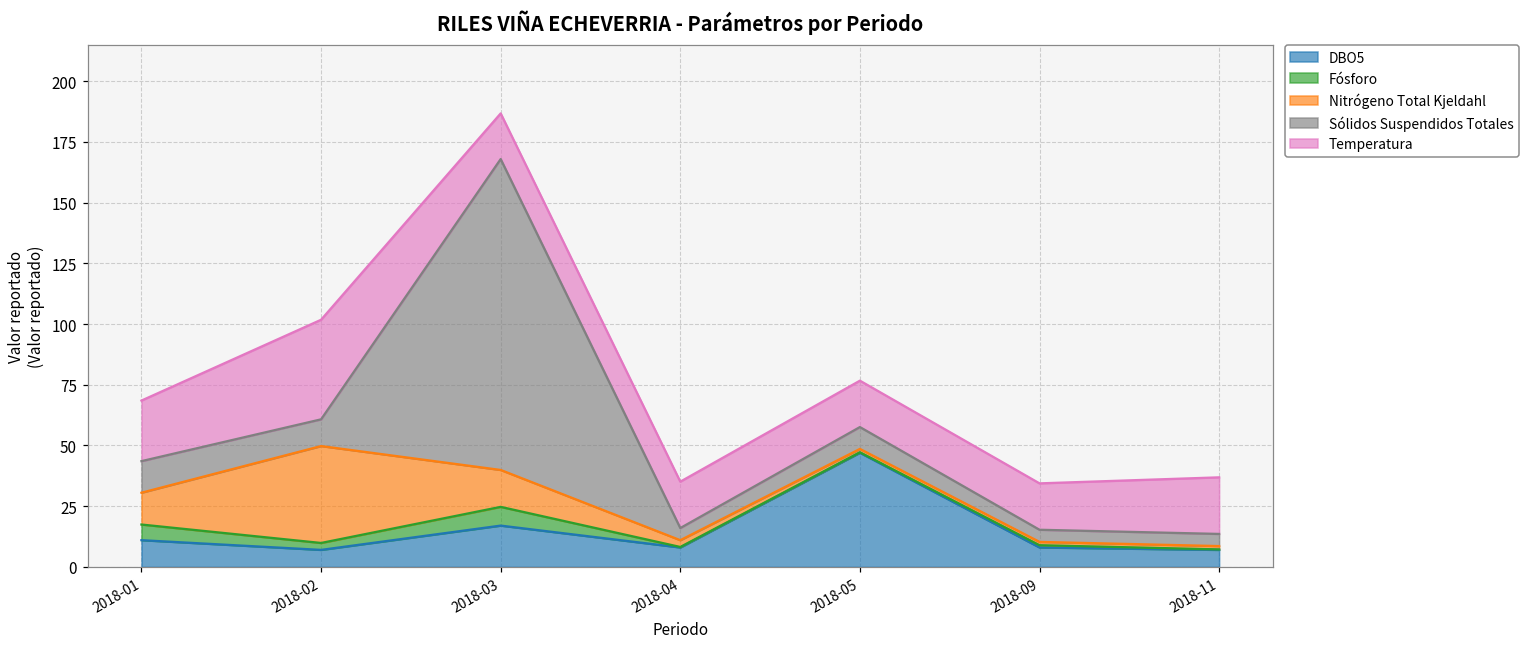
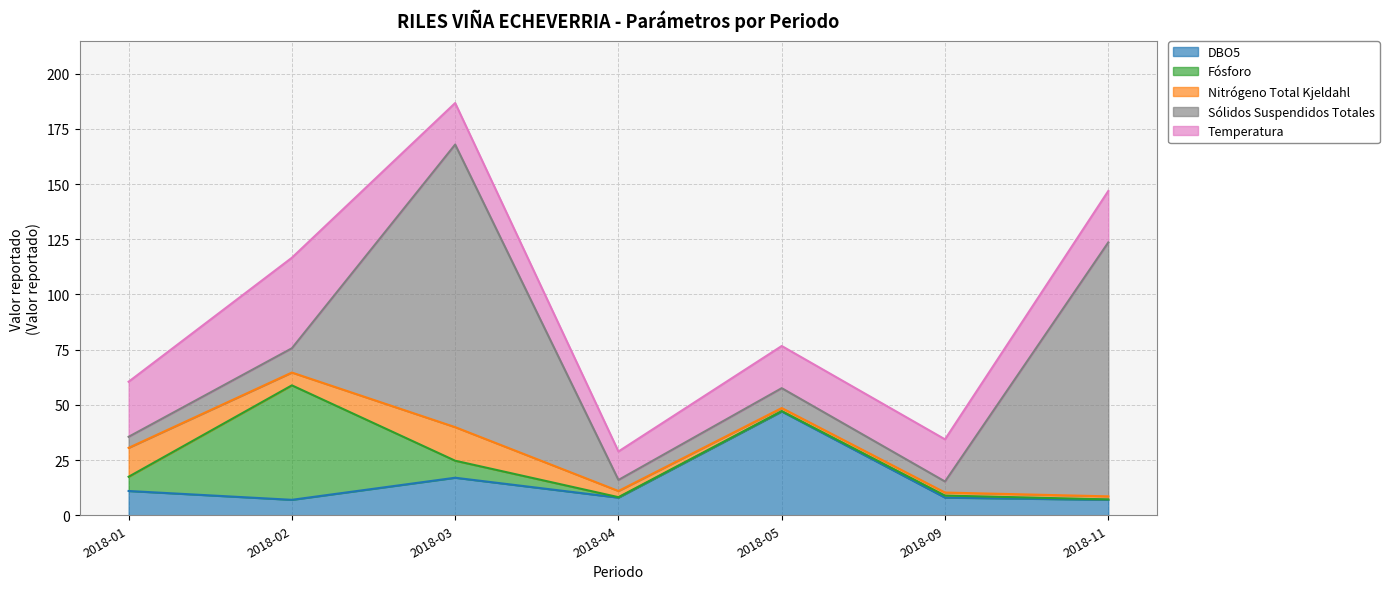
Sólidos Suspendidos Totales, 2018-01: 13 -> 5
Fósforo, 2018-02: 3 -> 52
Nitrógeno Total Kjeldahl, 2018-02: 40 -> 6
Temperatura, 2018-04: 19 -> 13
Sólidos Suspendidos Totales, 2018-11: 5 -> 115
